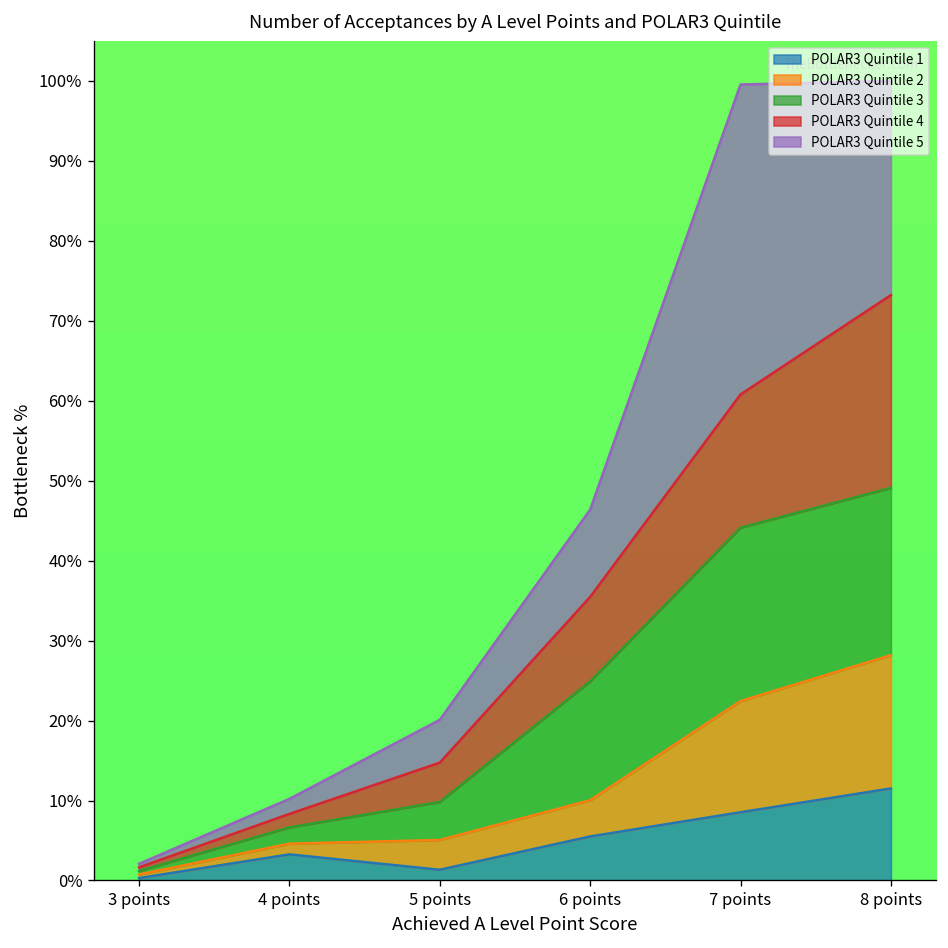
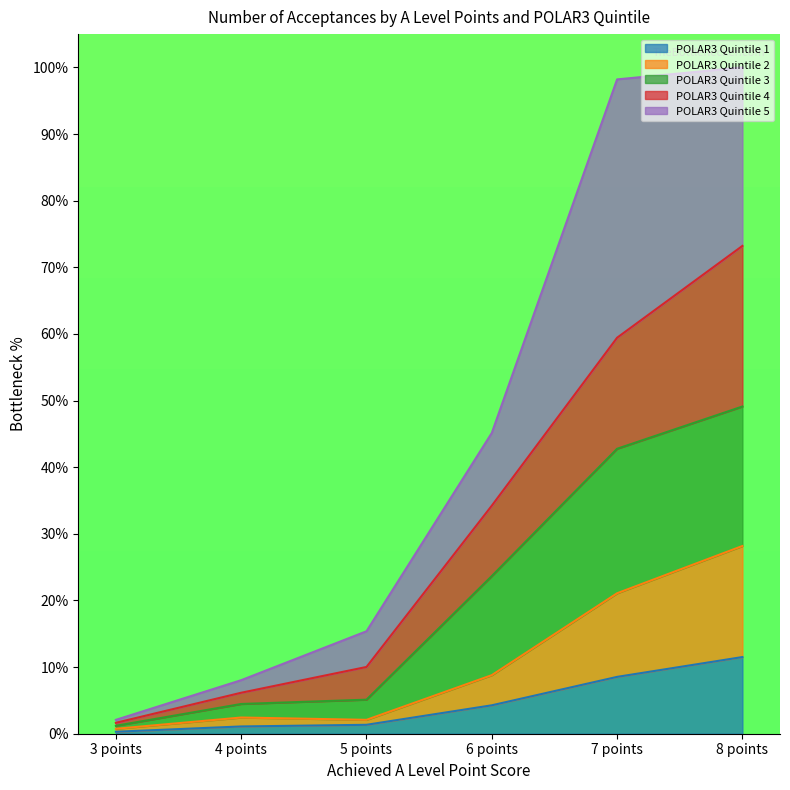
POLAR3 Quintile 1, 4 points: 3% -> 1%
POLAR3 Quintile 2, 5 points: 4% -> 1%
POLAR3 Quintile 3, 5 points: 5% -> 3%
POLAR3 Quintile 1, 6 points: 6% -> 4%
POLAR3 Quintile 2, 7 points: 14% -> 13%
